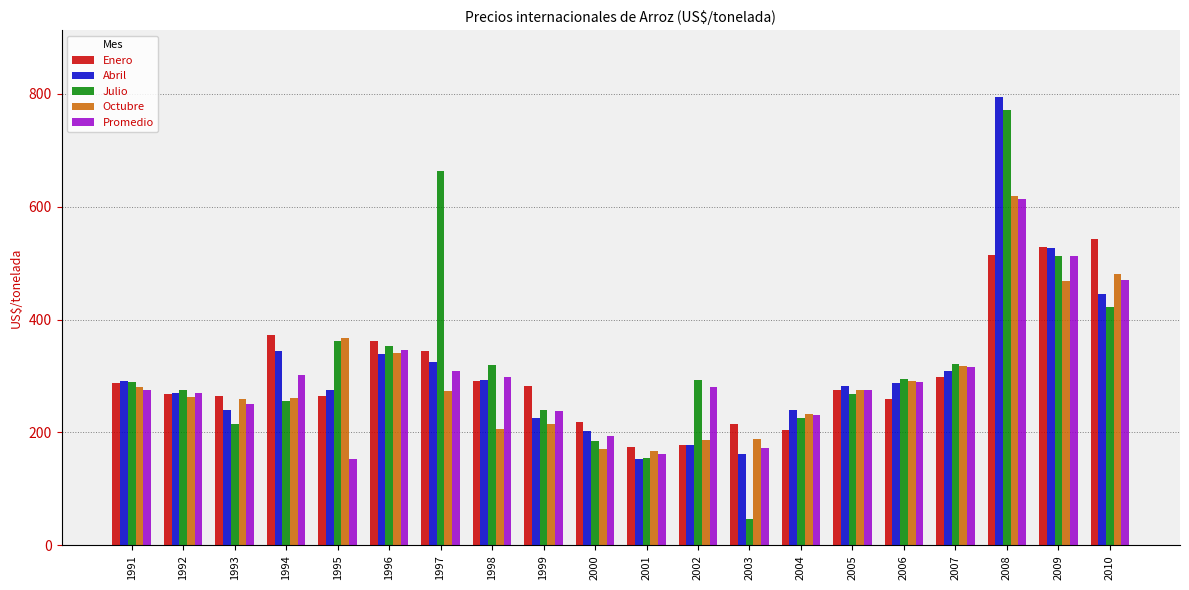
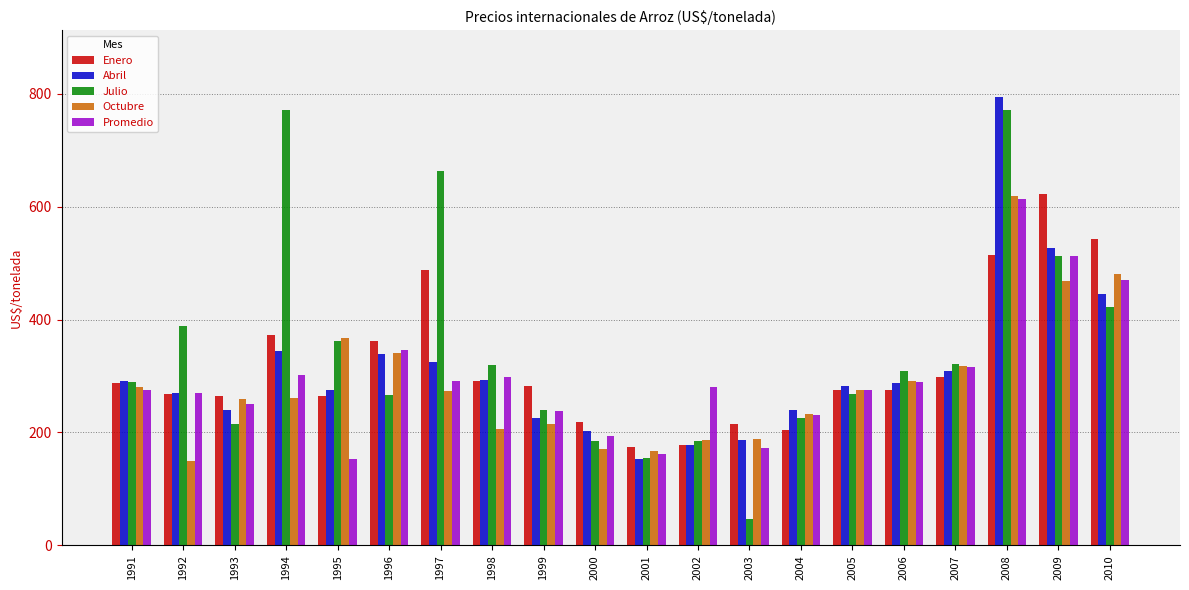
Julio, 1992: 280 -> 390
Octubre, 1992: 260 -> 150
Julio, 1994: 260 -> 770
Julio, 1996: 350 -> 270
Enero, 1997: 340 -> 490
Promedio, 1997: 310 -> 290
Julio, 2002: 290 -> 180
Abril, 2003: 160 -> 190
Enero, 2006: 260 -> 280
Julio, 2006: 290 -> 310
Enero, 2009: 530 -> 620
